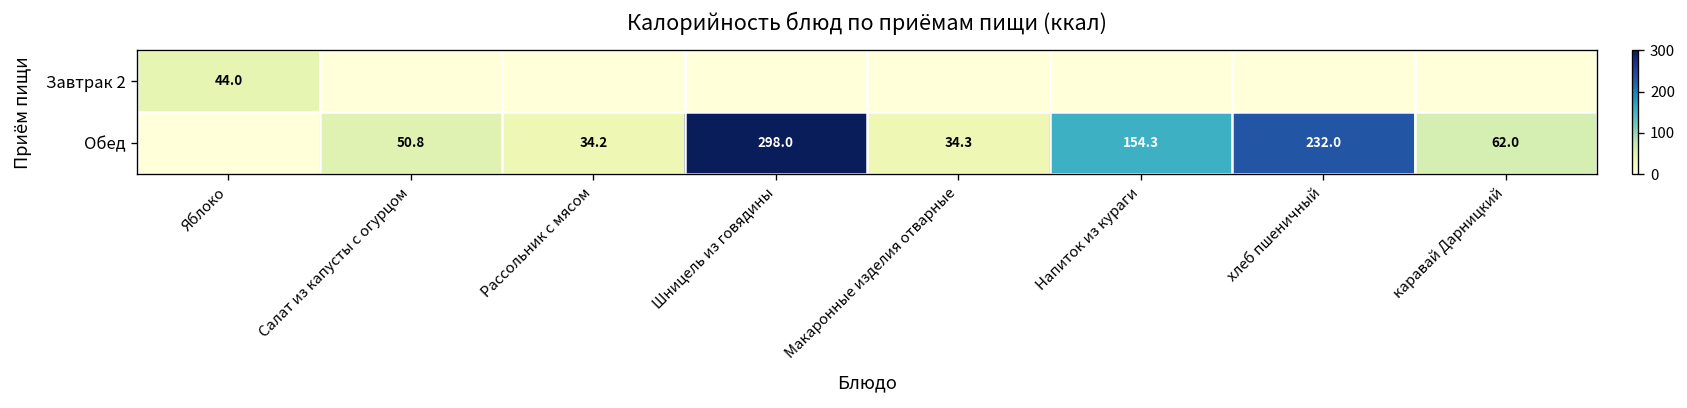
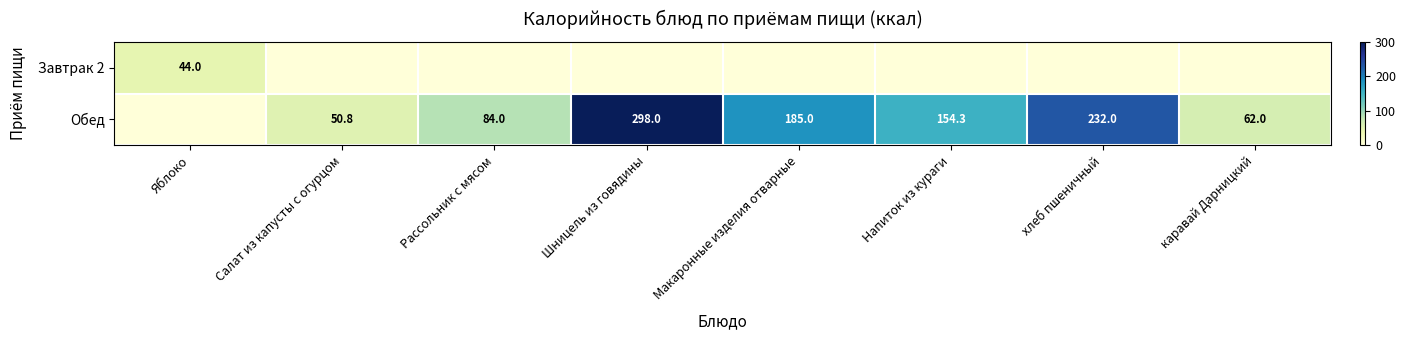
Обед, Рассольник с мясом: 34.2 -> 84.0
Обед, Макаронные изделия отварные: 34.3 -> 185.0
